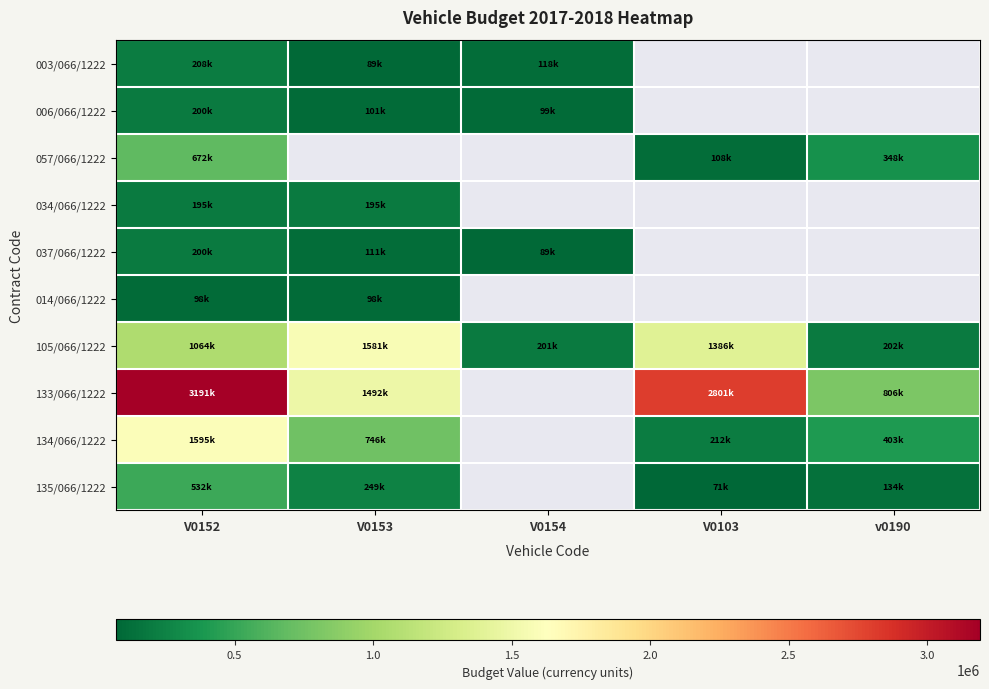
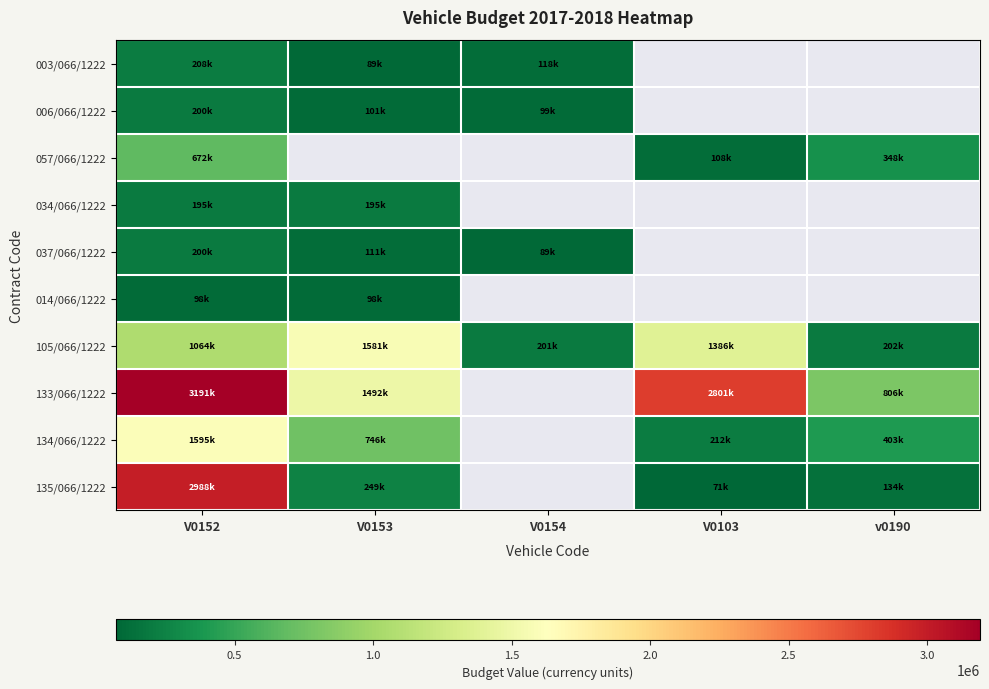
135/066/1222, V0152: 532k -> 2988k
